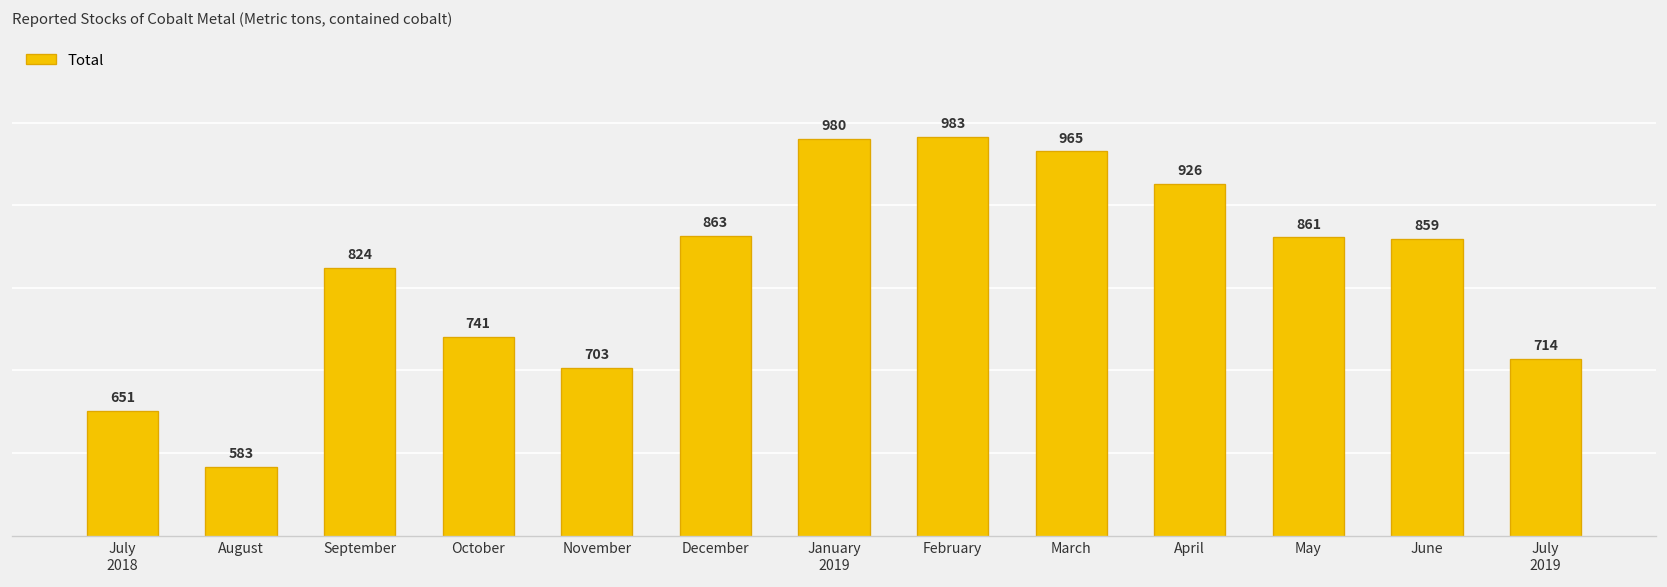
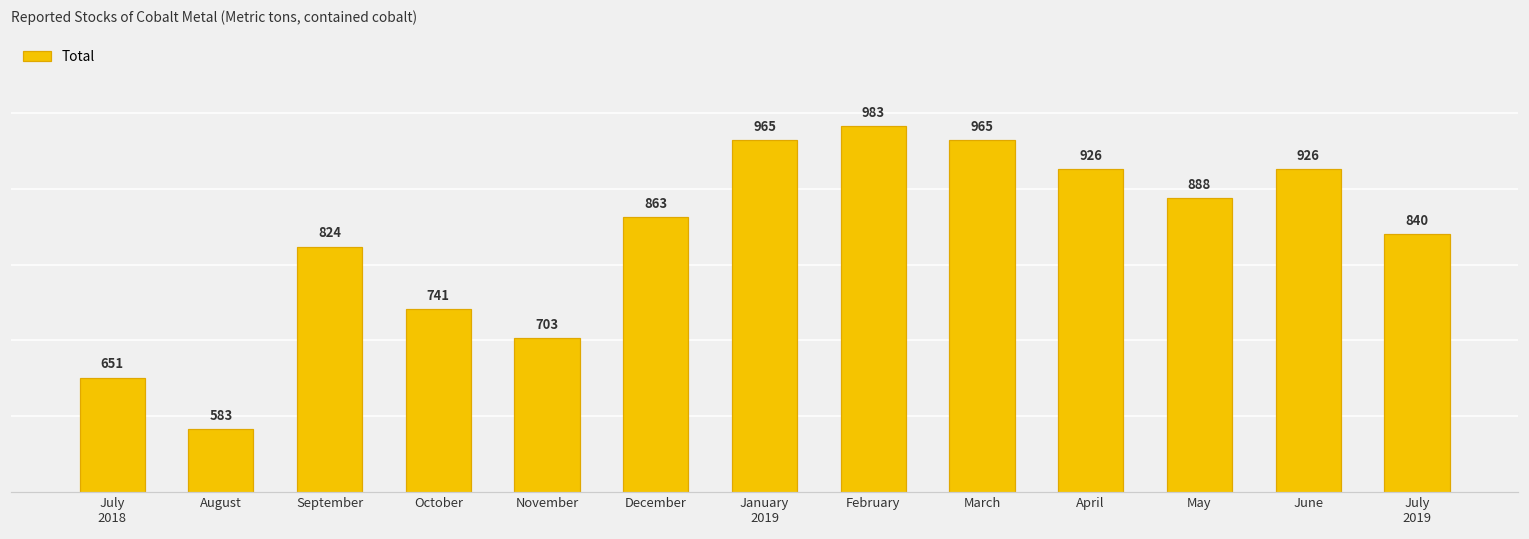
January 2019: 980 -> 965
May: 861 -> 888
June: 859 -> 926
July 2019: 714 -> 840
